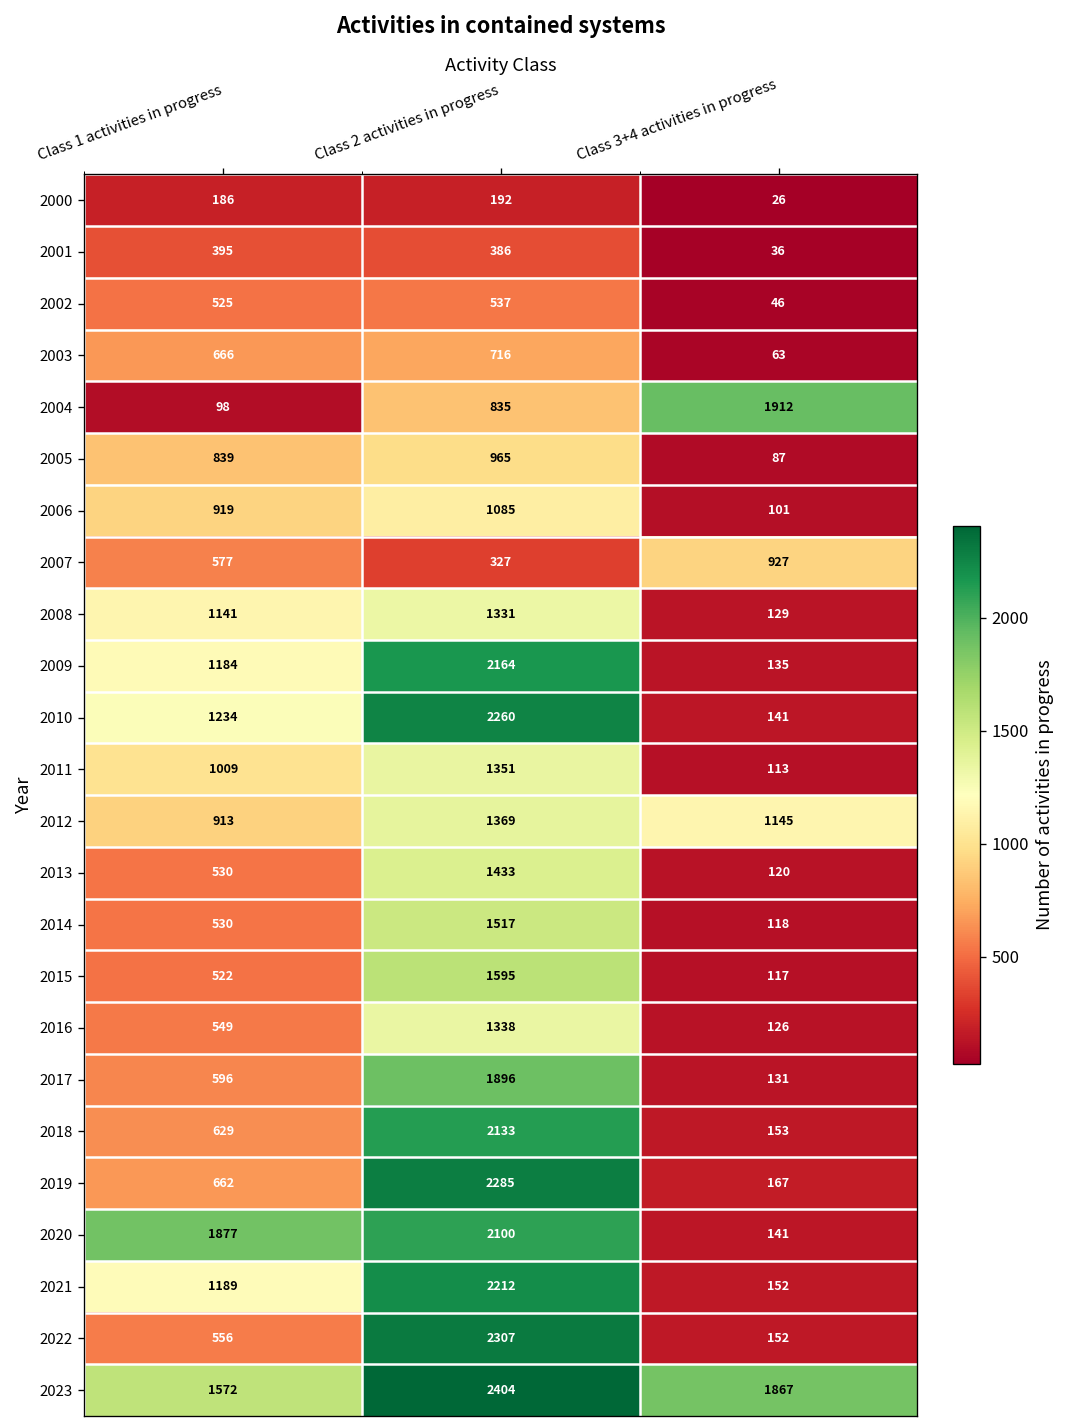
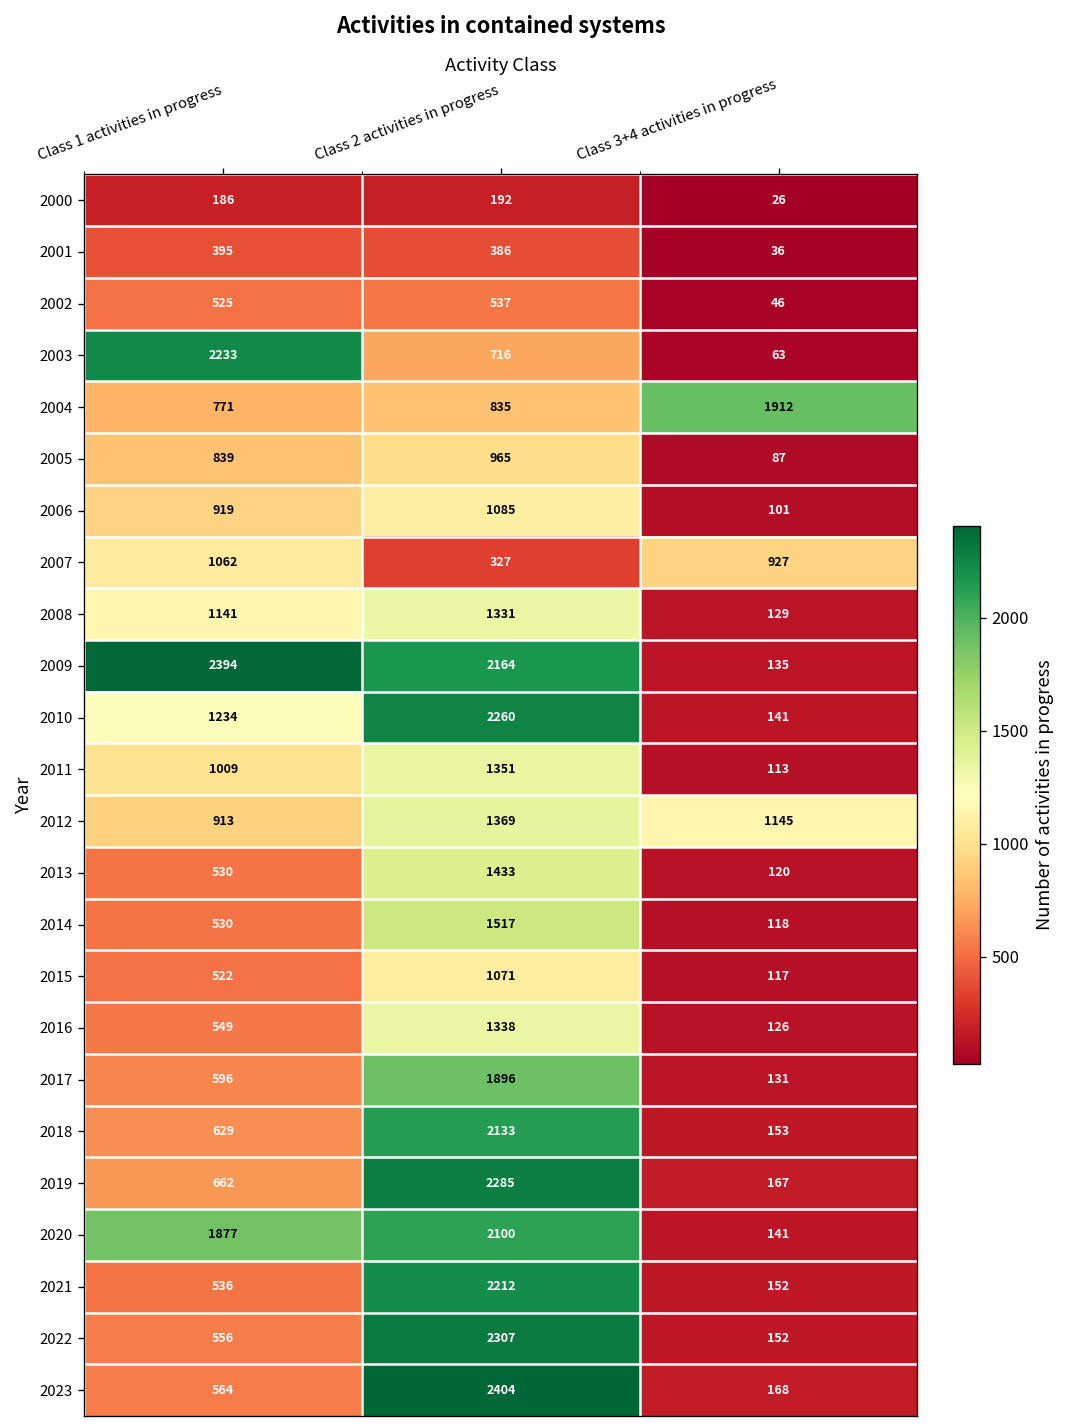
2003, Class 1 activities in progress: 666 -> 2233
2004, Class 1 activities in progress: 98 -> 771
2007, Class 1 activities in progress: 577 -> 1062
2009, Class 1 activities in progress: 1184 -> 2394
2015, Class 2 activities in progress: 1595 -> 1071
2021, Class 1 activities in progress: 1189 -> 536
2023, Class 1 activities in progress: 1572 -> 564
2023, Class 3+4 activities in progress: 1867 -> 168
